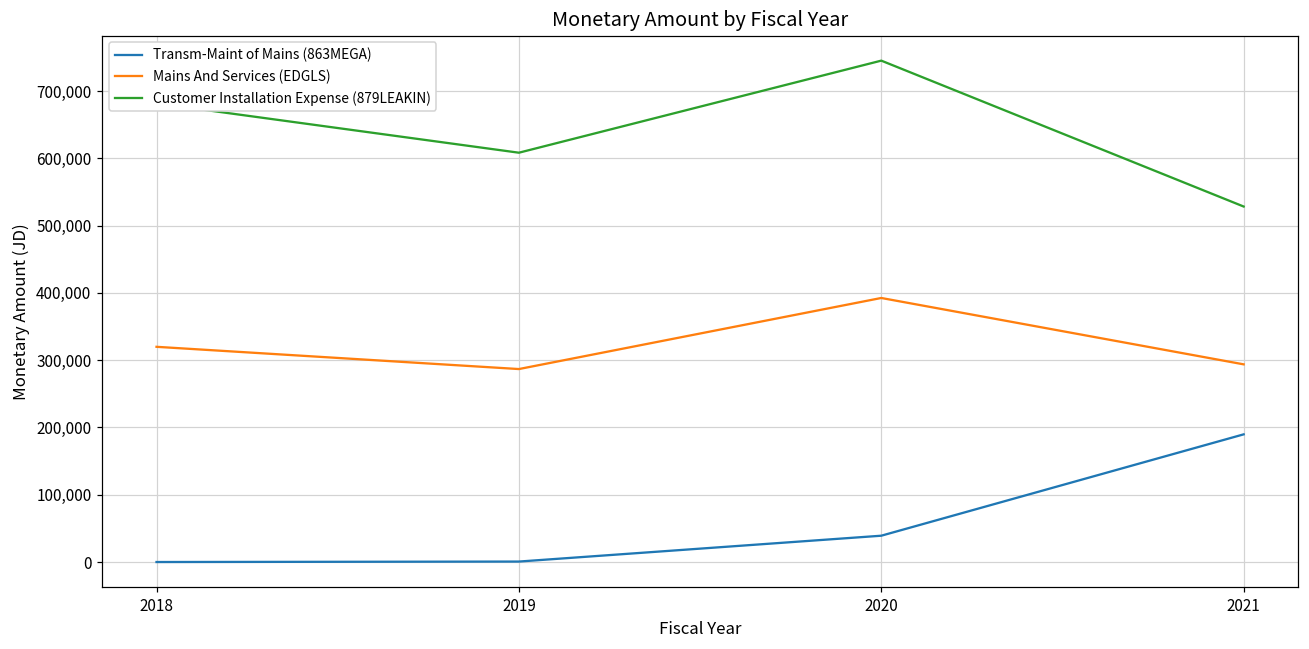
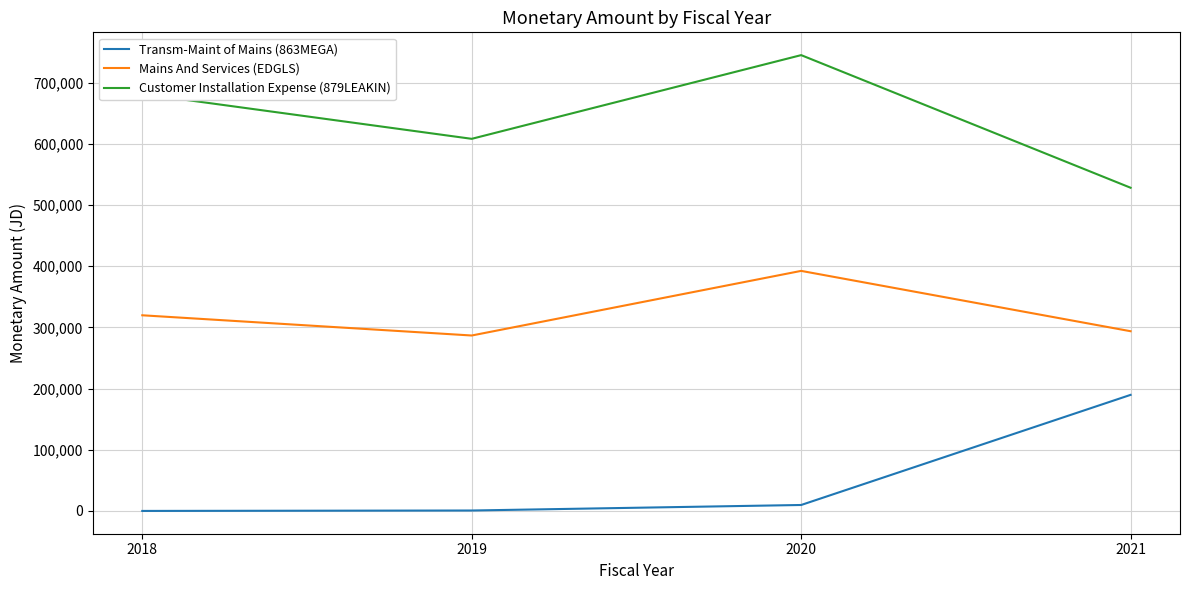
Transm-Maint of Mains (863MEGA), 2020: 40,000 -> 10,000
